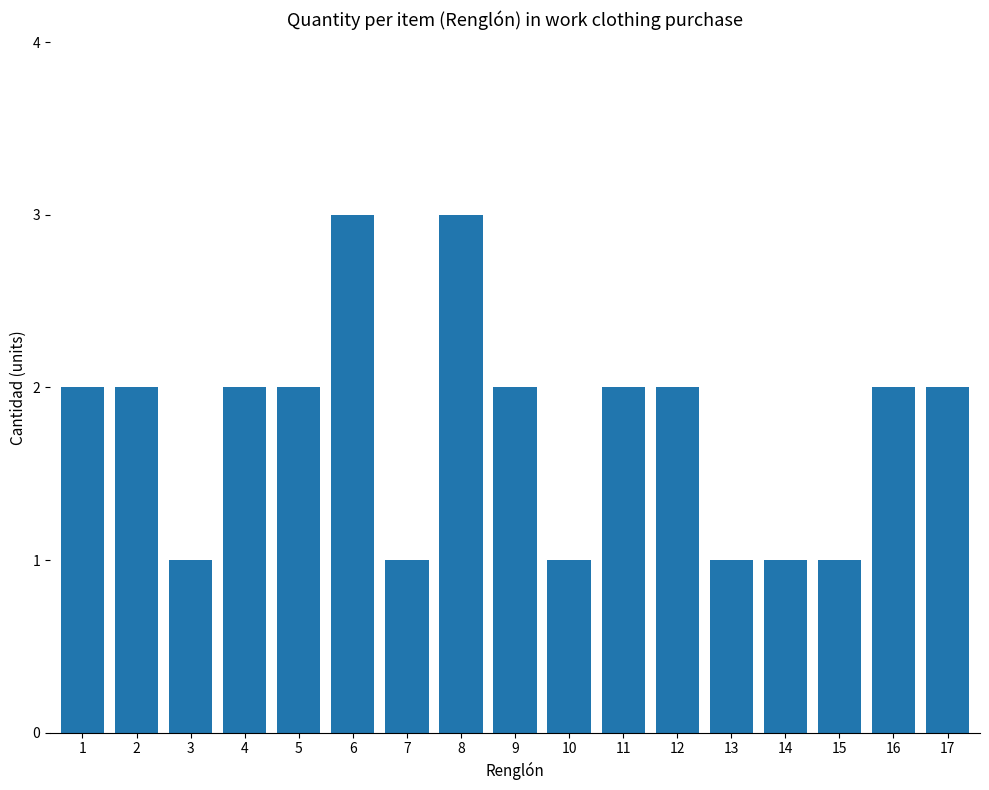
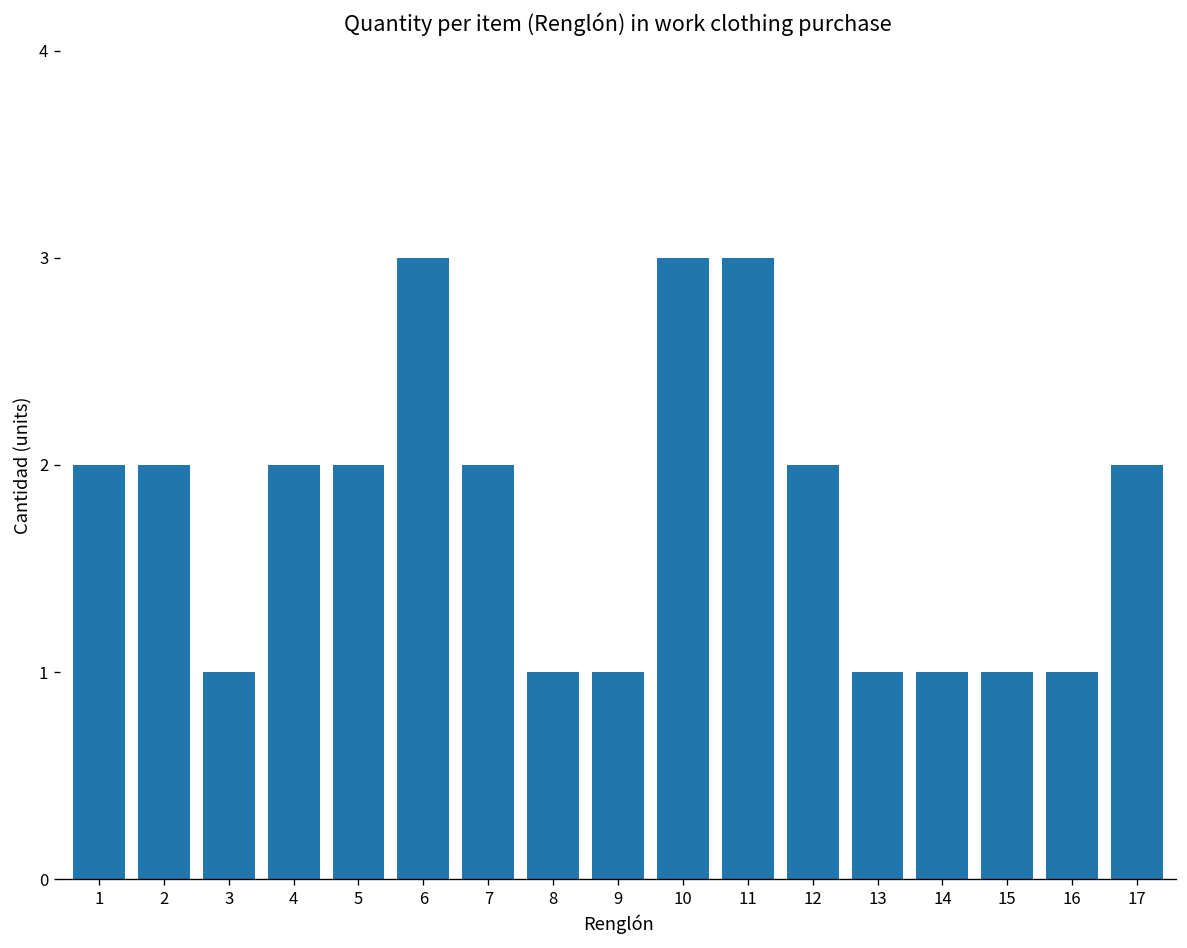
7: 1 -> 2
8: 3 -> 1
9: 2 -> 1
10: 1 -> 3
11: 2 -> 3
16: 2 -> 1
